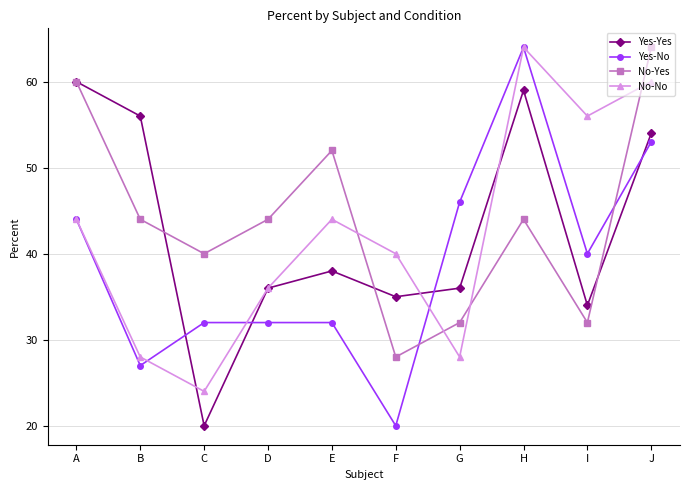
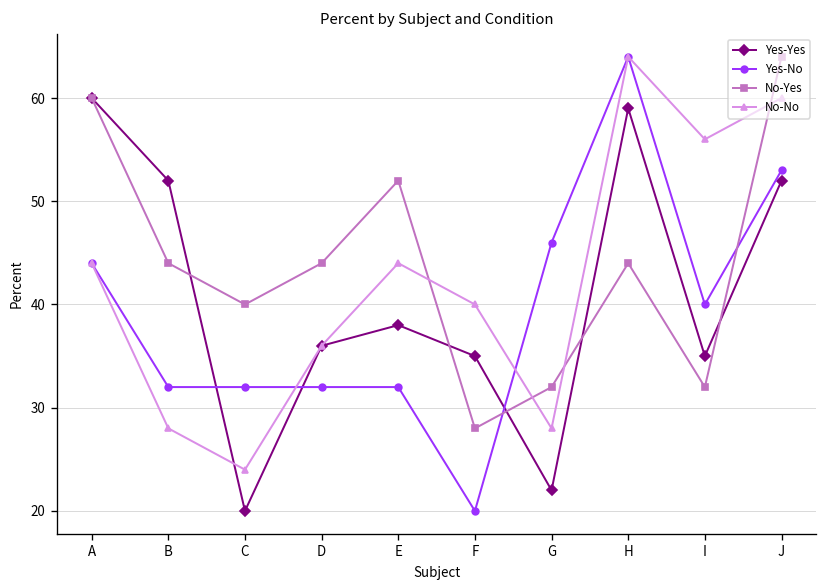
Yes-Yes, B: 56 -> 52
Yes-No, B: 27 -> 32
Yes-Yes, G: 36 -> 22
Yes-Yes, I: 34 -> 35
Yes-Yes, J: 54 -> 52
